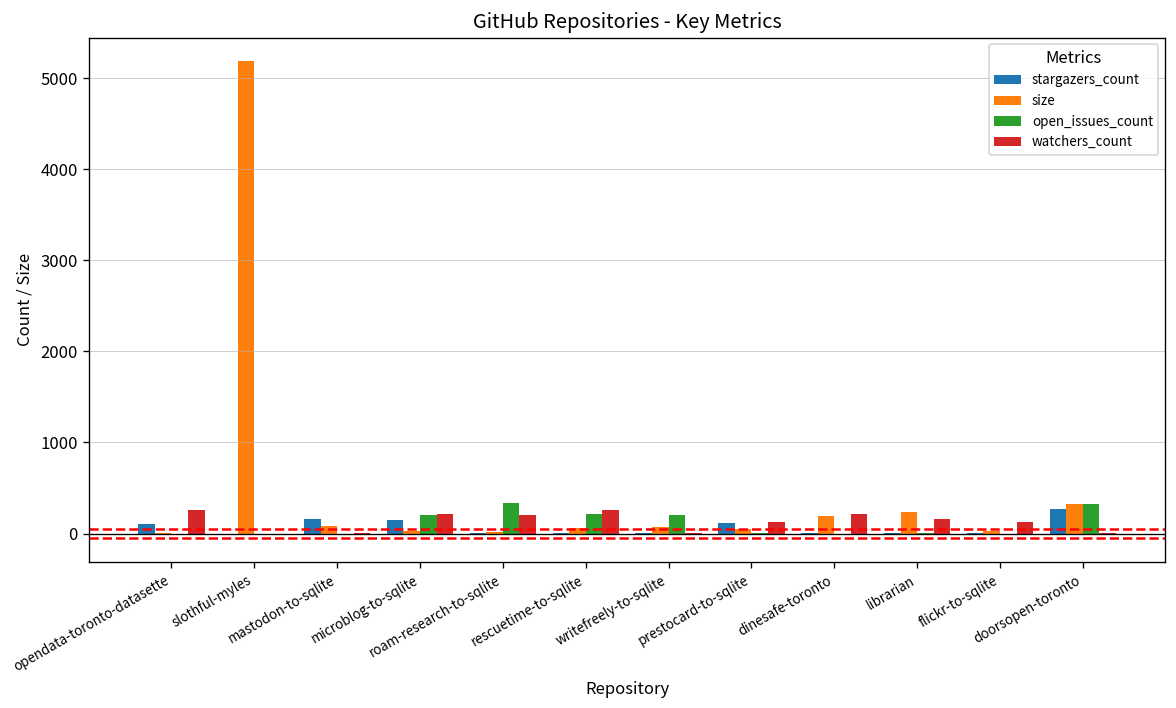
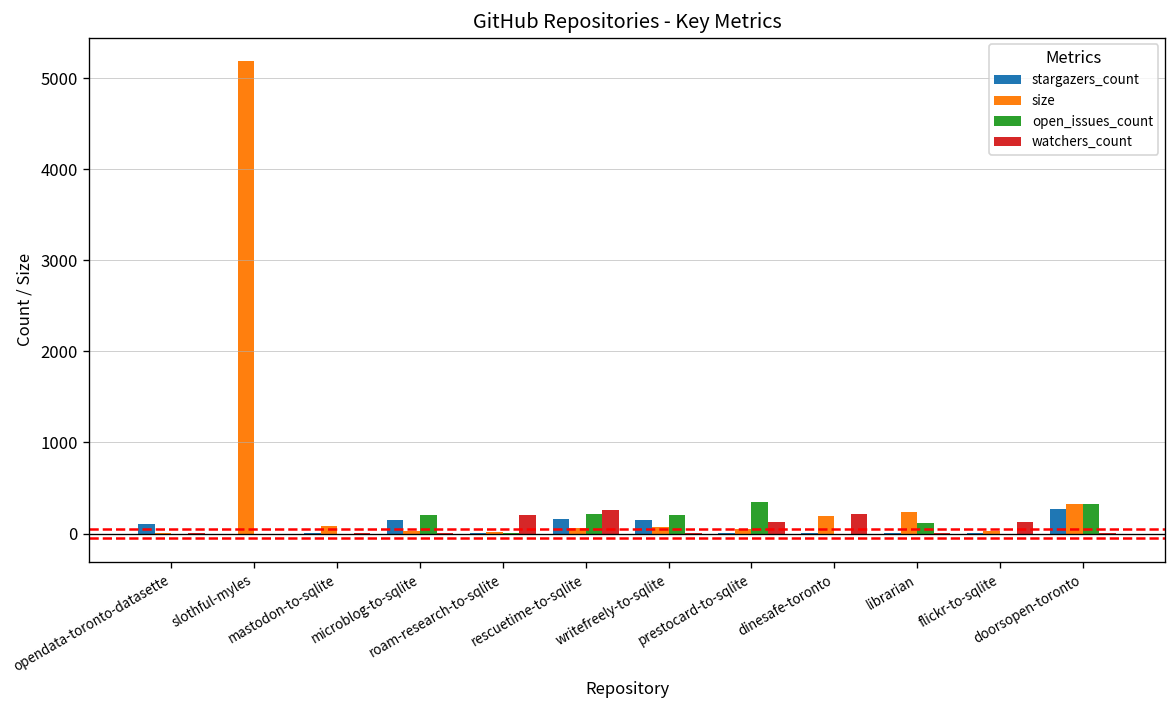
watchers_count, opendata-toronto-datasette: 300 -> 0
stargazers_count, mastodon-to-sqlite: 200 -> 0
watchers_count, microblog-to-sqlite: 200 -> 0
open_issues_count, roam-research-to-sqlite: 300 -> 0
stargazers_count, rescuetime-to-sqlite: 0 -> 200
stargazers_count, writefreely-to-sqlite: 0 -> 200
stargazers_count, prestocard-to-sqlite: 100 -> 0
open_issues_count, prestocard-to-sqlite: 0 -> 300
open_issues_count, librarian: 0 -> 100
watchers_count, librarian: 200 -> 0
